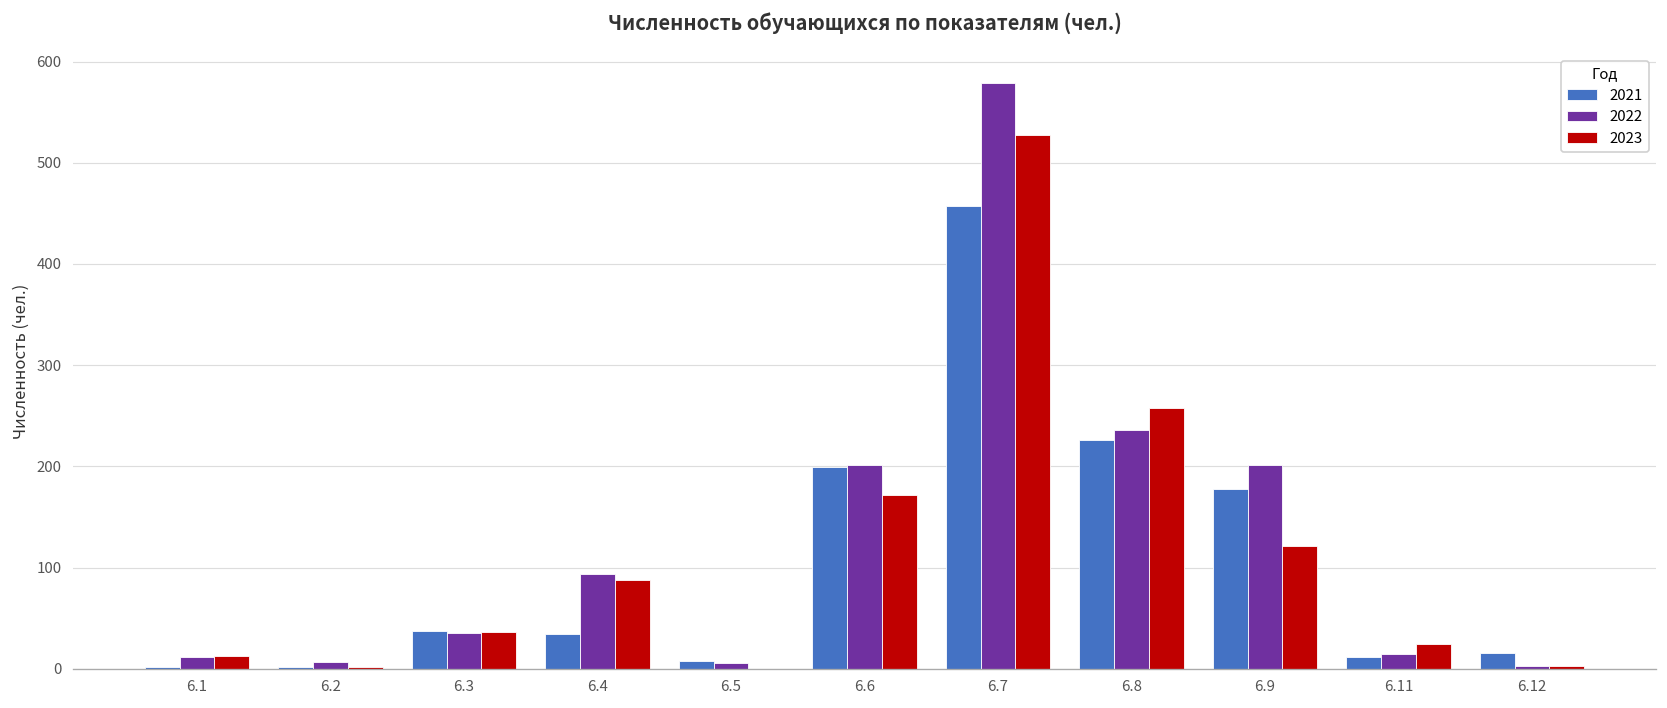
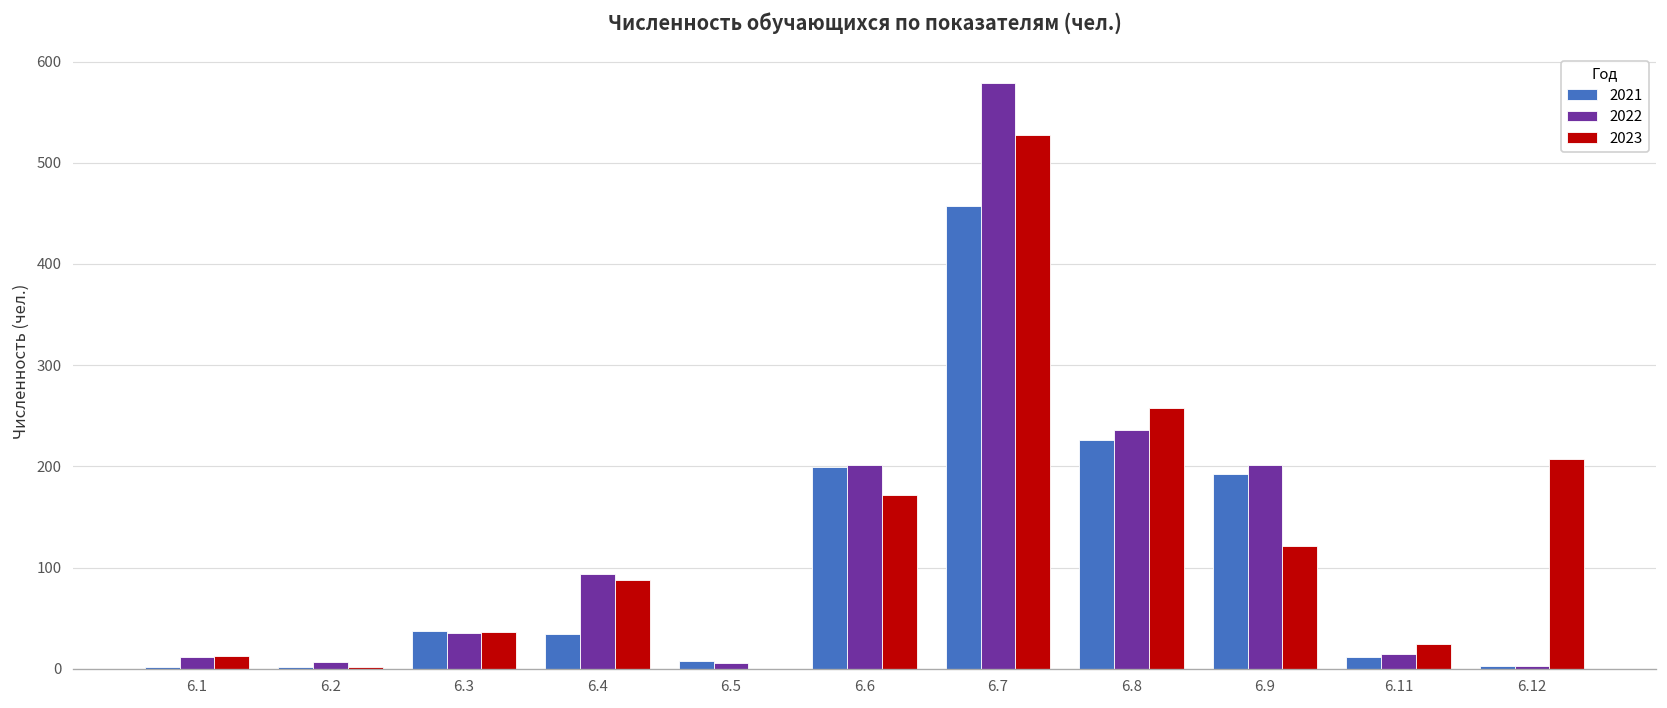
2021, 6.9: 180 -> 190
2021, 6.12: 20 -> 0
2023, 6.12: 0 -> 210
